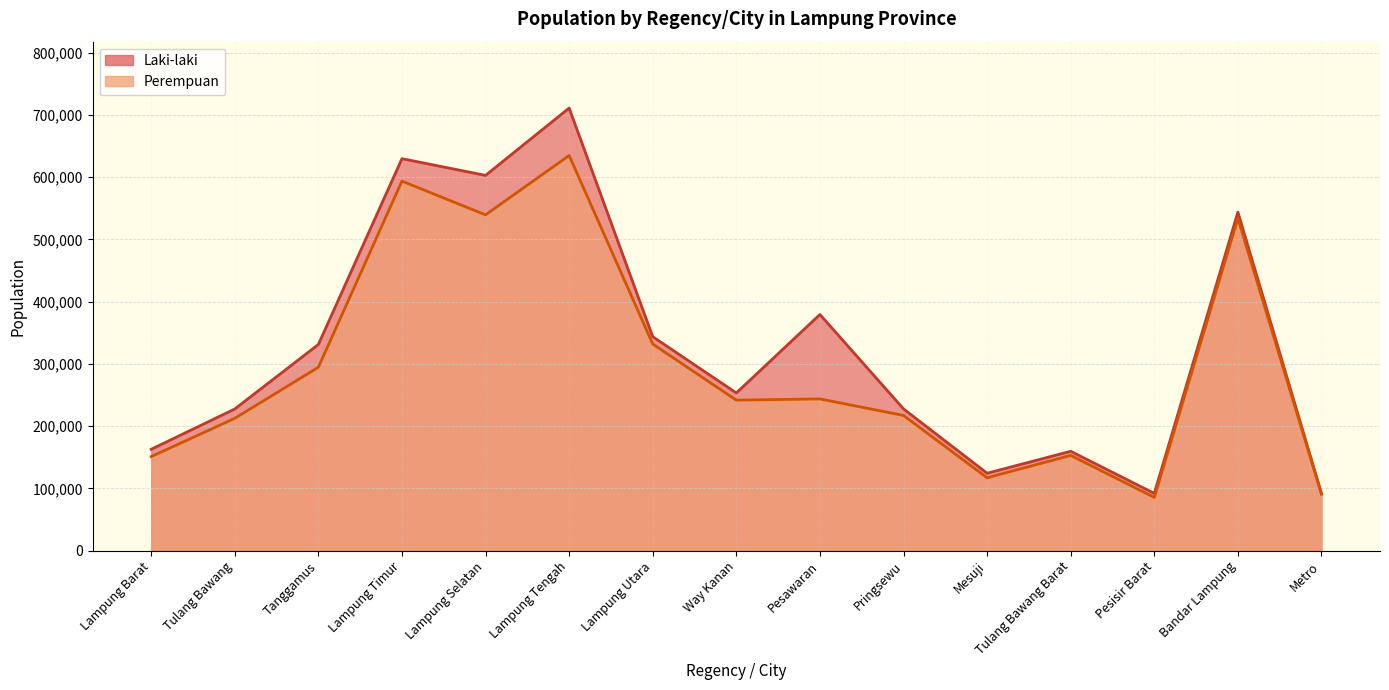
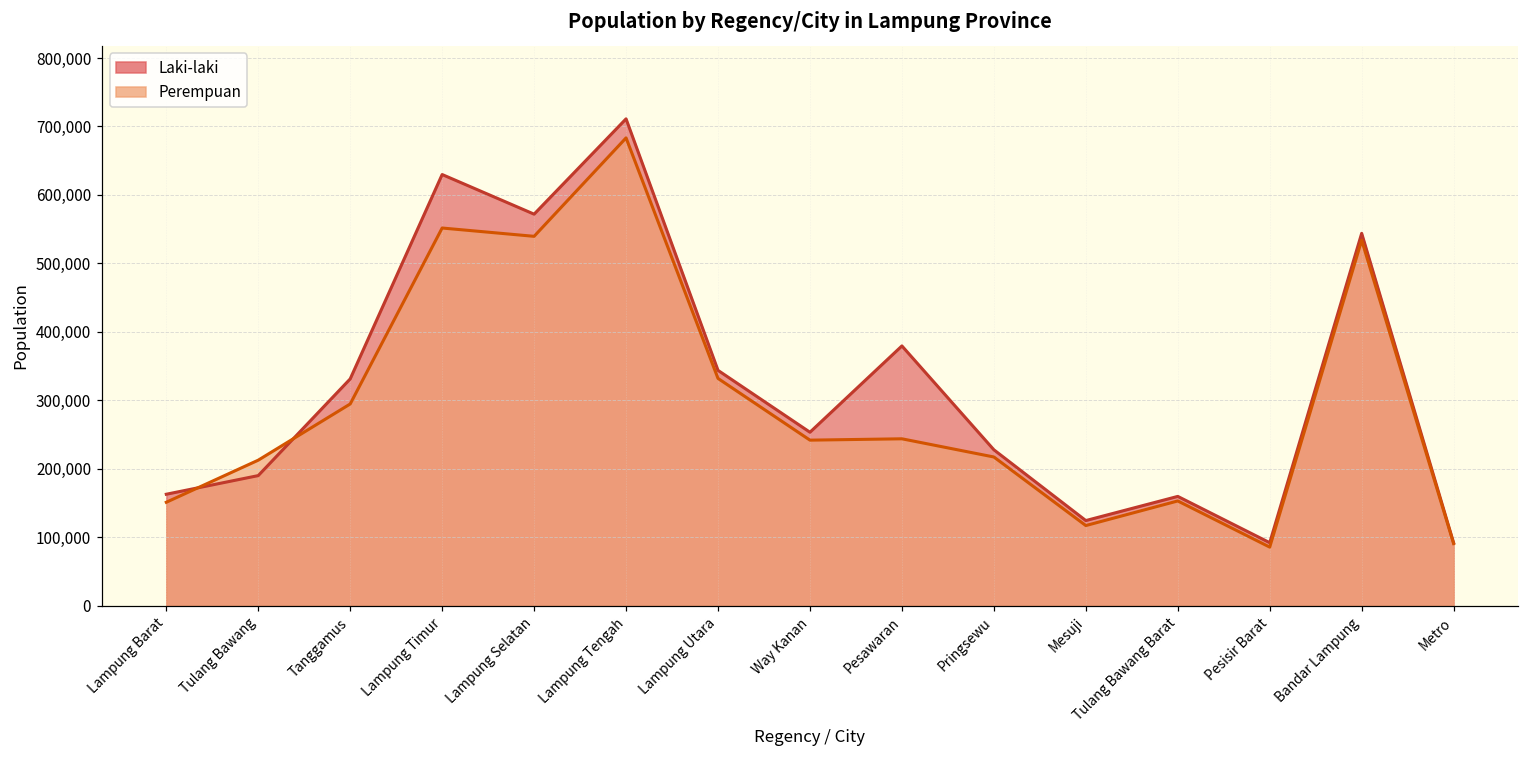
Laki-laki, Tulang Bawang: 230,000 -> 190,000
Perempuan, Lampung Timur: 590,000 -> 550,000
Laki-laki, Lampung Selatan: 600,000 -> 570,000
Perempuan, Lampung Tengah: 630,000 -> 680,000
